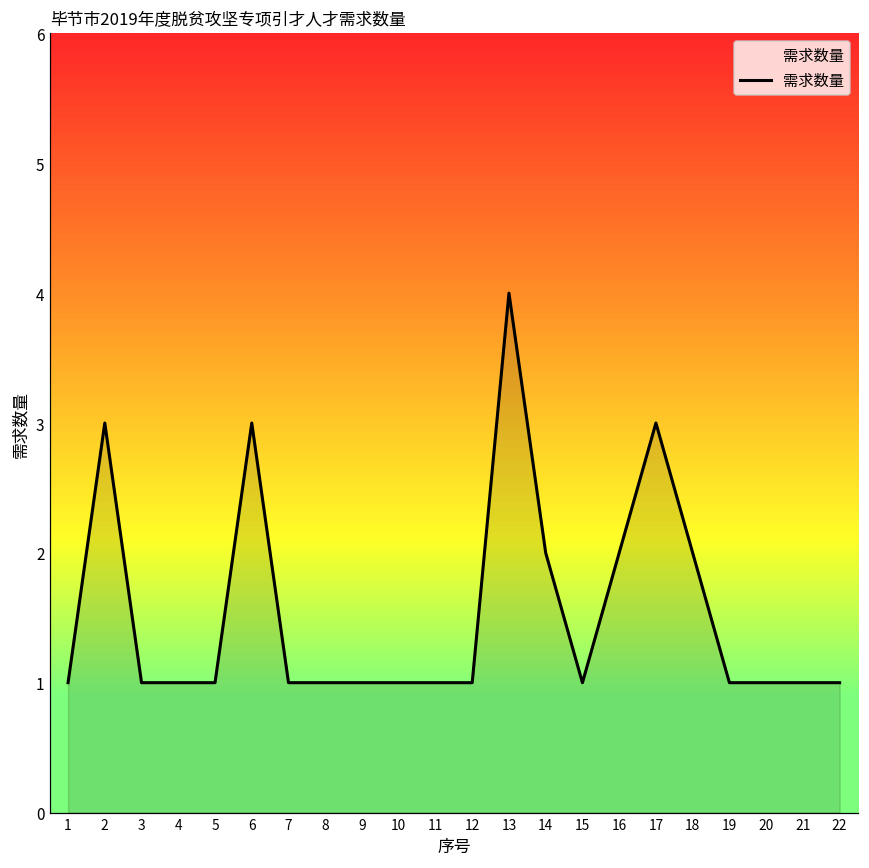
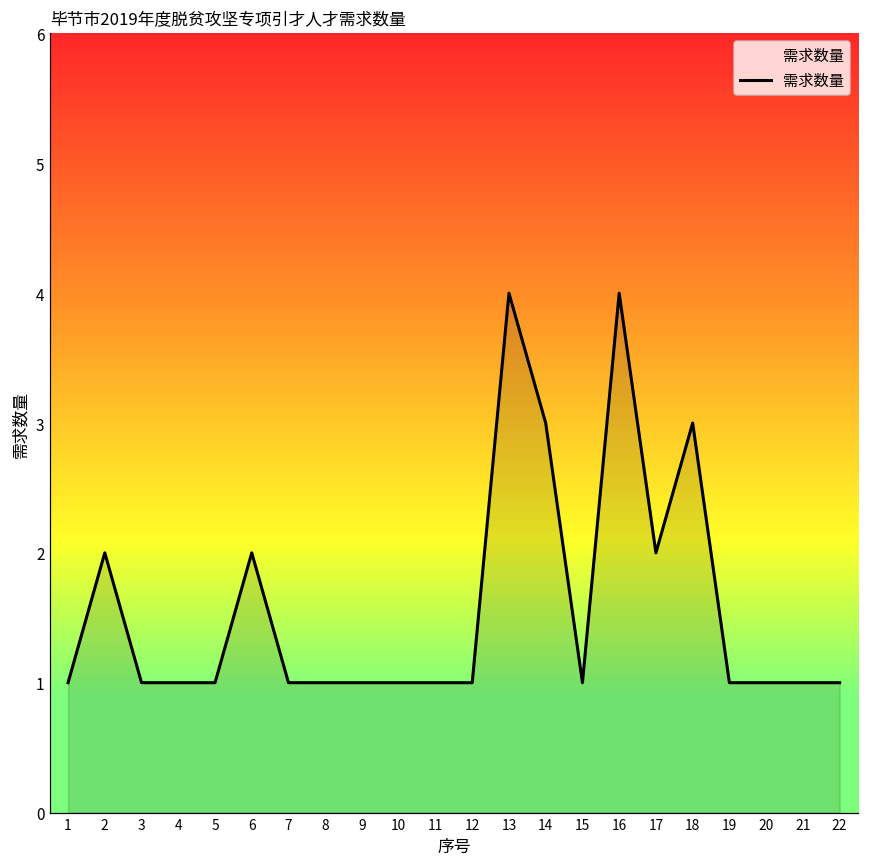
2: 3 -> 2
6: 3 -> 2
14: 2 -> 3
16: 2 -> 4
17: 3 -> 2
18: 2 -> 3
